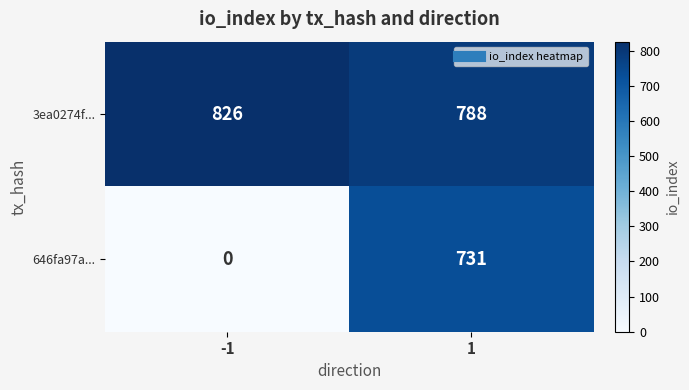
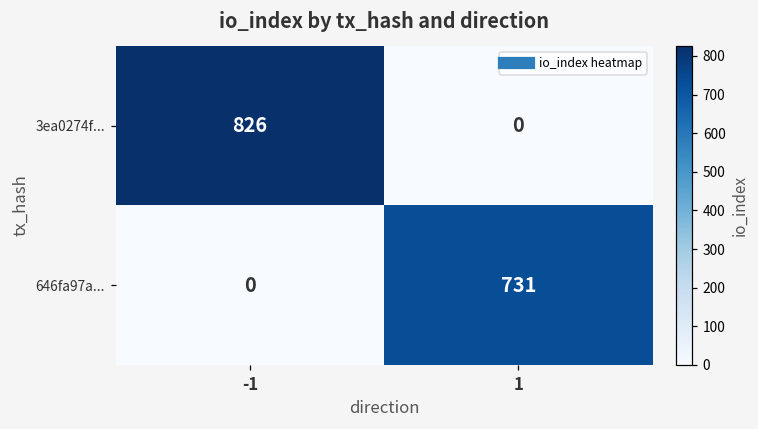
3ea0274f..., 1: 788 -> 0
